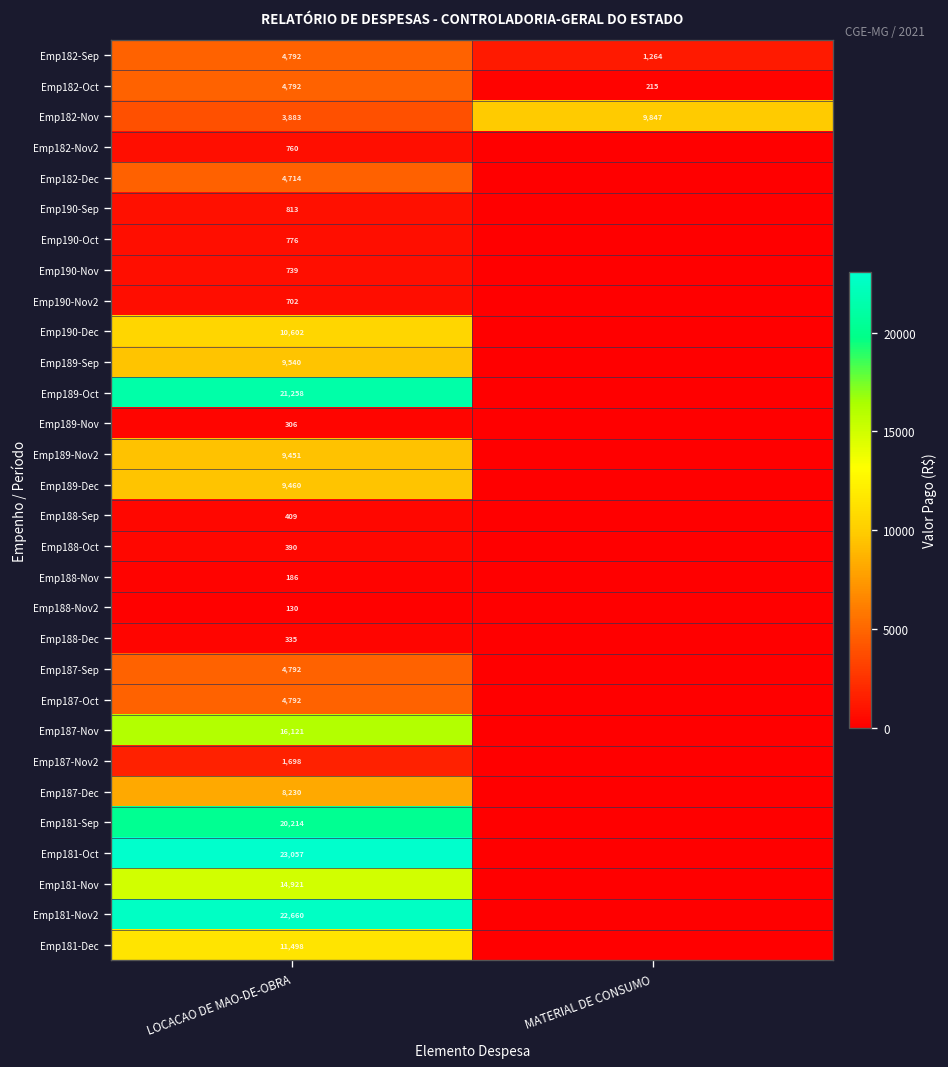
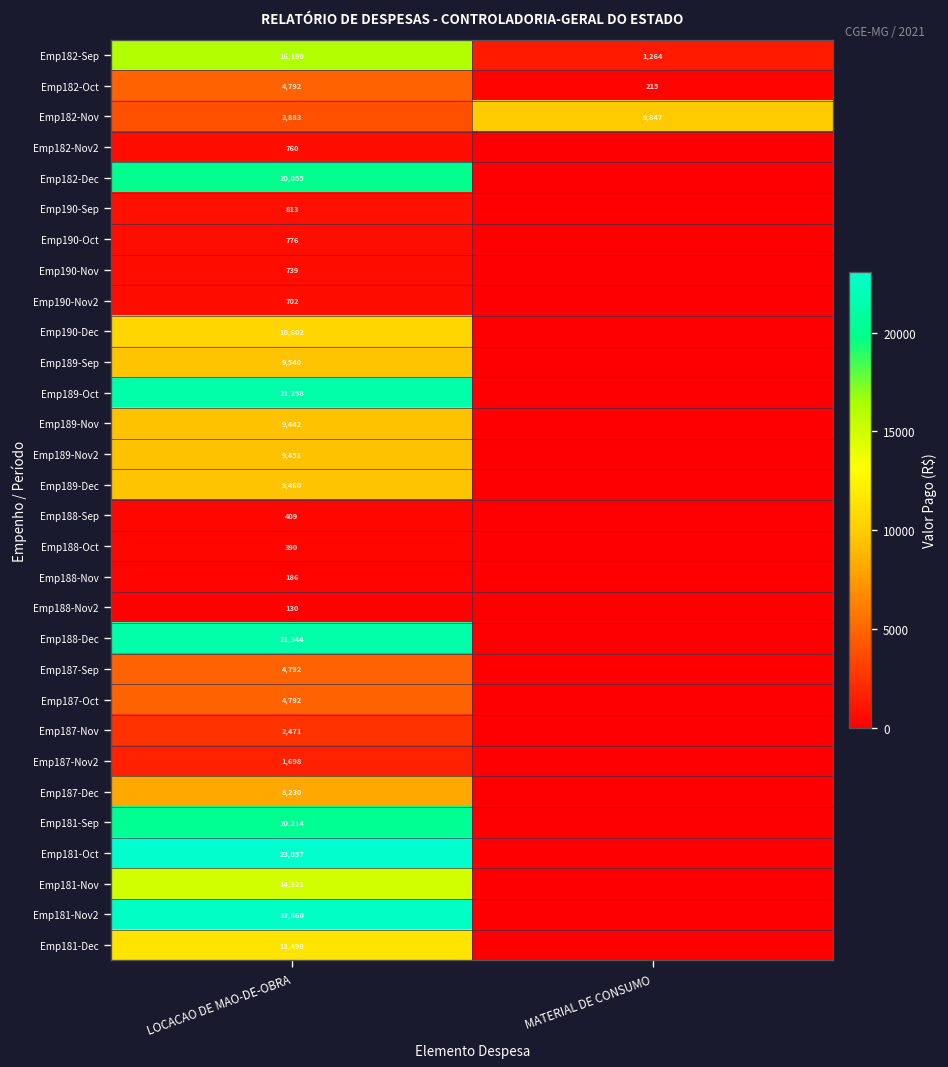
Emp182-Sep, LOCACAO DE MAO-DE-OBRA: 4,792 -> 16,190
Emp182-Dec, LOCACAO DE MAO-DE-OBRA: 4,714 -> 20,055
Emp189-Nov, LOCACAO DE MAO-DE-OBRA: 306 -> 9,442
Emp188-Dec, LOCACAO DE MAO-DE-OBRA: 335 -> 21,344
Emp187-Nov, LOCACAO DE MAO-DE-OBRA: 16,121 -> 2,471
